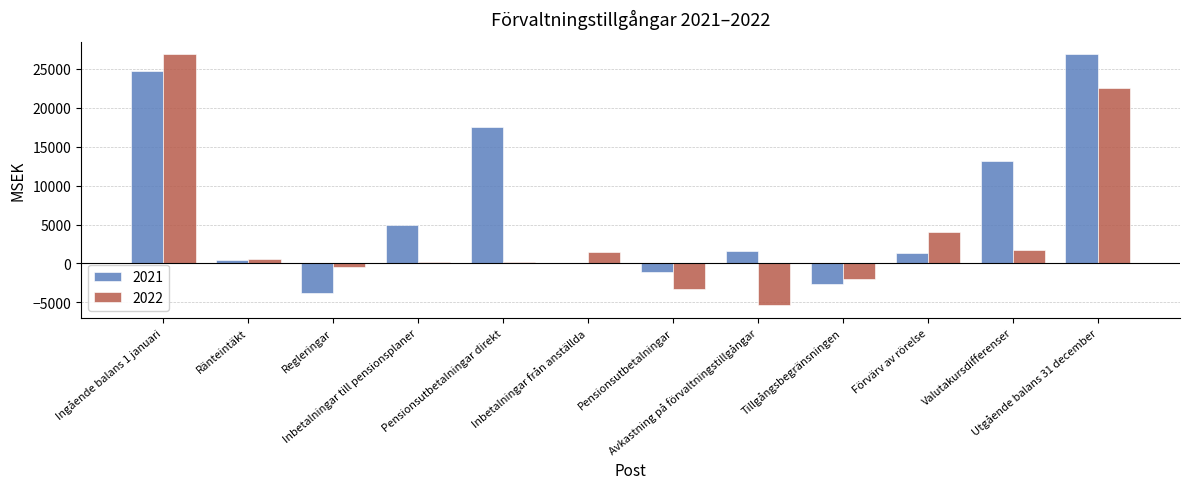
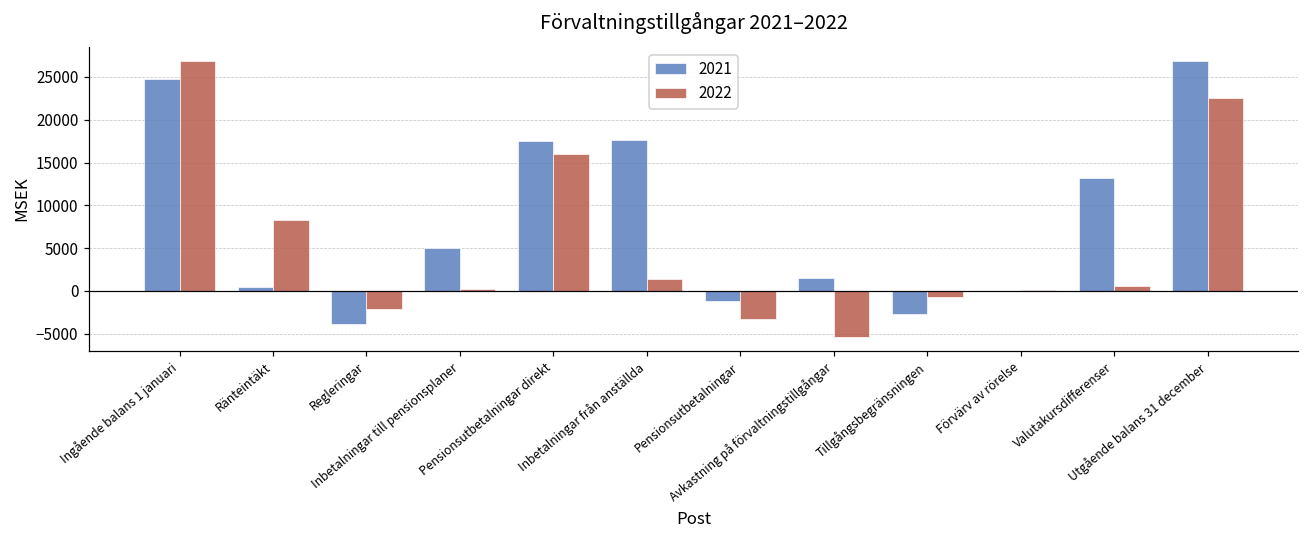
2022, Ränteintäkt: 1000 -> 8000
2022, Regleringar: -1000 -> -2000
2022, Pensionsutbetalningar direkt: 0 -> 16000
2021, Inbetalningar från anställda: 0 -> 18000
2022, Tillgångsbegränsningen: -2000 -> -1000
2021, Förvärv av rörelse: 1000 -> 0
2022, Förvärv av rörelse: 4000 -> 0
2022, Valutakursdifferenser: 2000 -> 1000
